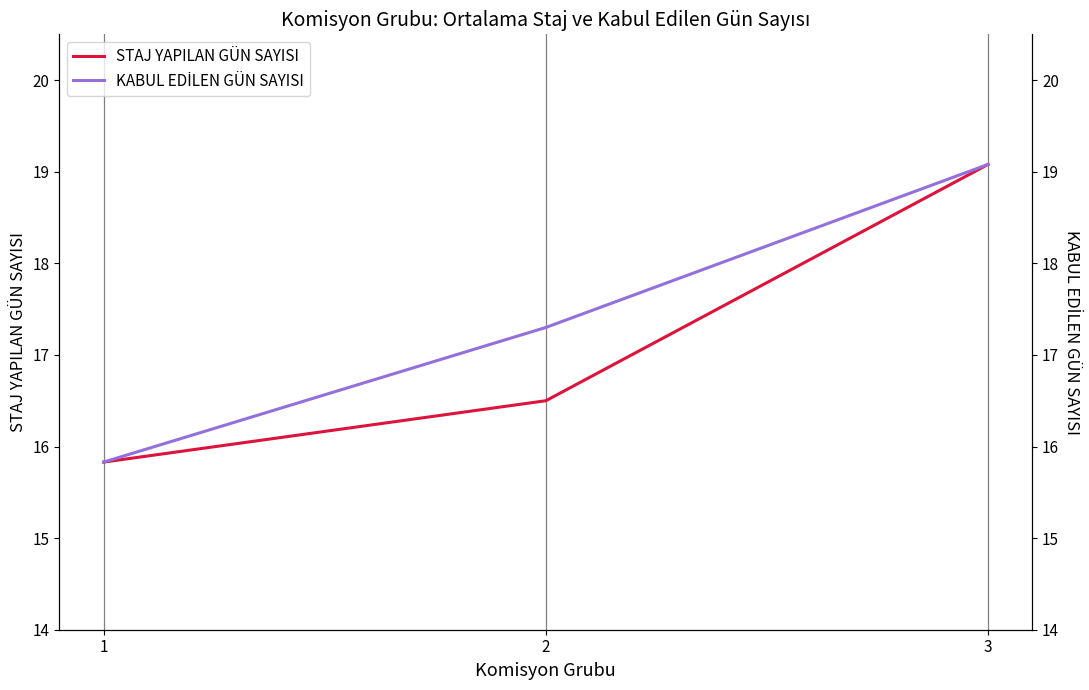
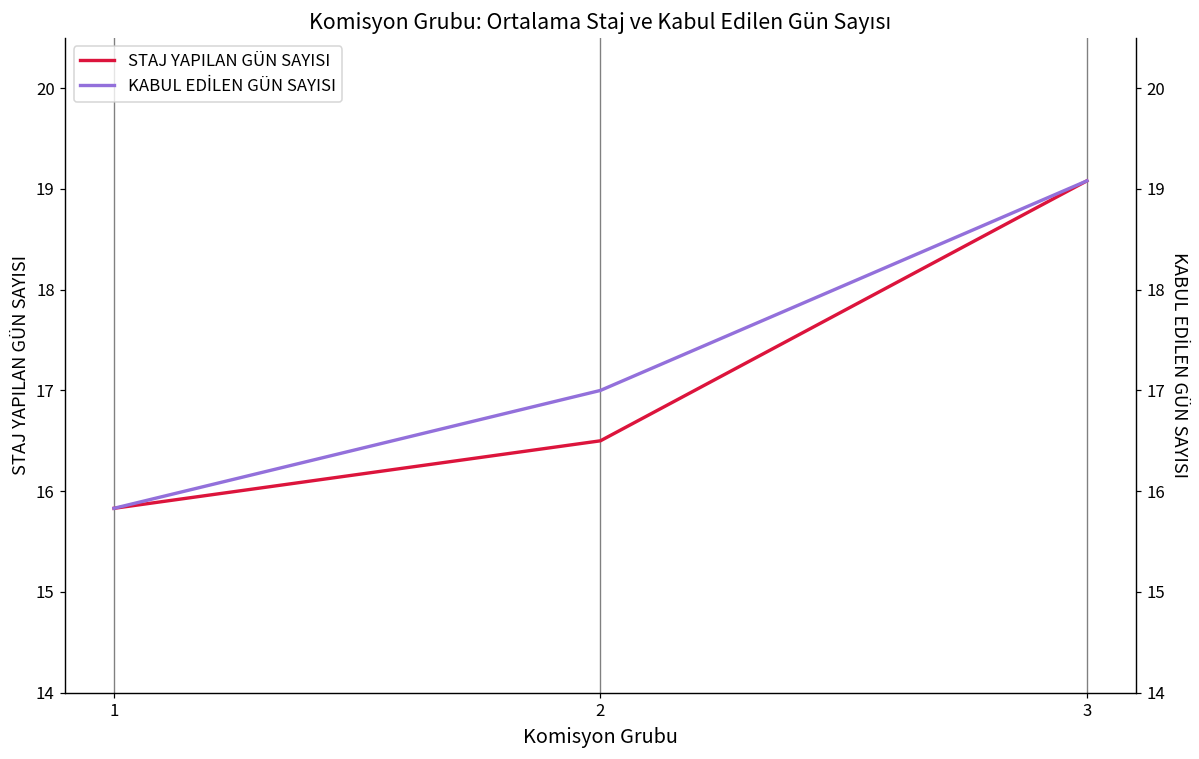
KABUL EDİLEN GÜN SAYISI, 2: 17.3 -> 17.0
